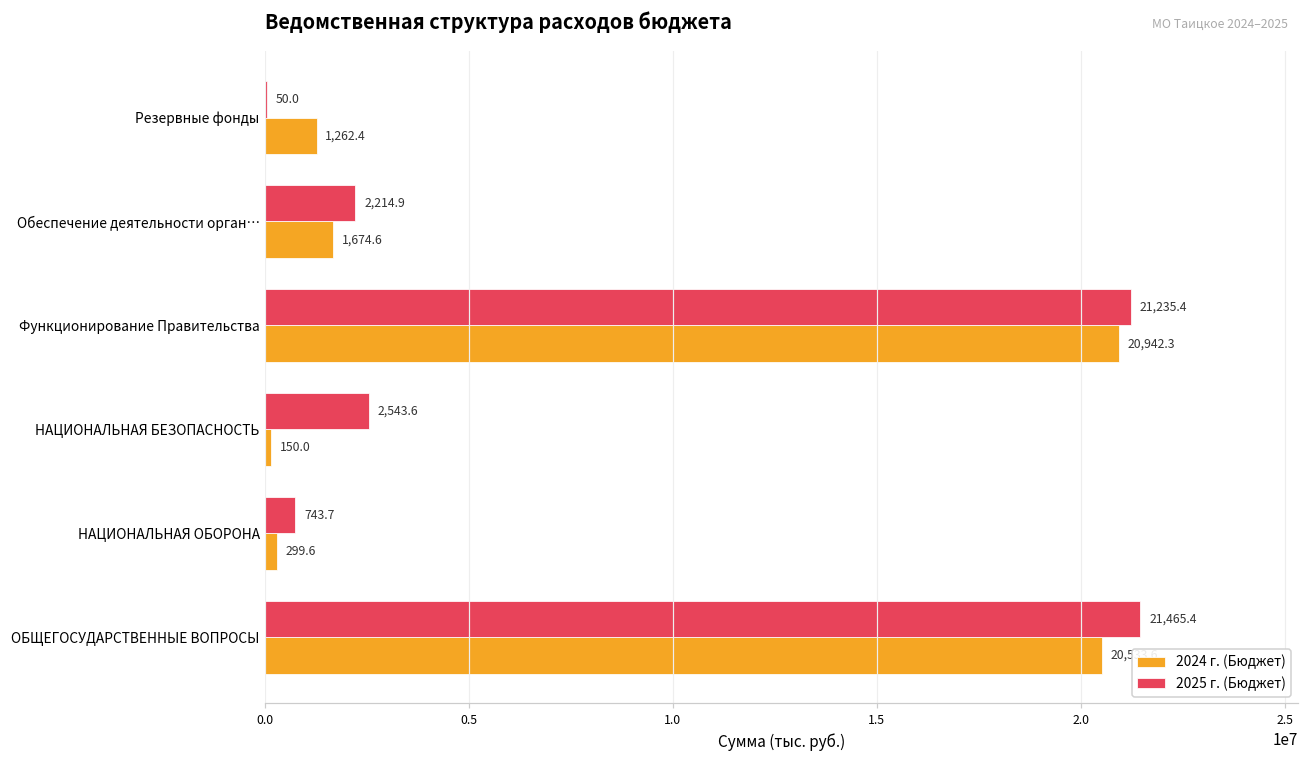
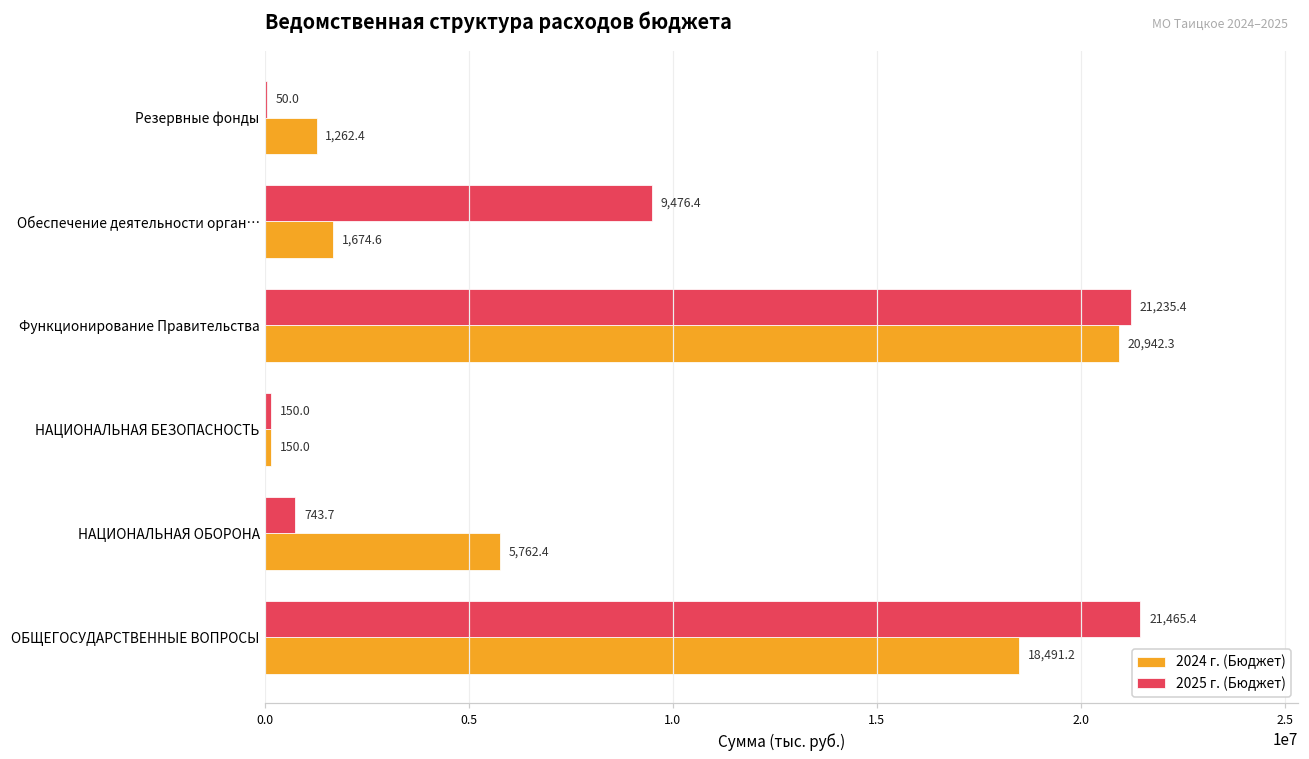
2025 г. (Бюджет), Обеспечение деятельности орган…: 2,214.9 -> 9,476.4
2025 г. (Бюджет), НАЦИОНАЛЬНАЯ БЕЗОПАСНОСТЬ: 2,543.6 -> 150.0
2024 г. (Бюджет), НАЦИОНАЛЬНАЯ ОБОРОНА: 299.6 -> 5,762.4
2024 г. (Бюджет), ОБЩЕГОСУДАРСТВЕННЫЕ ВОПРОСЫ: 20500000 -> 18500000
